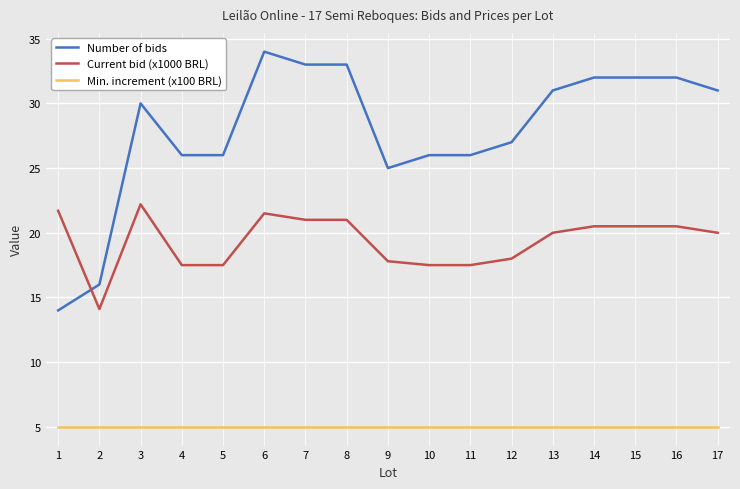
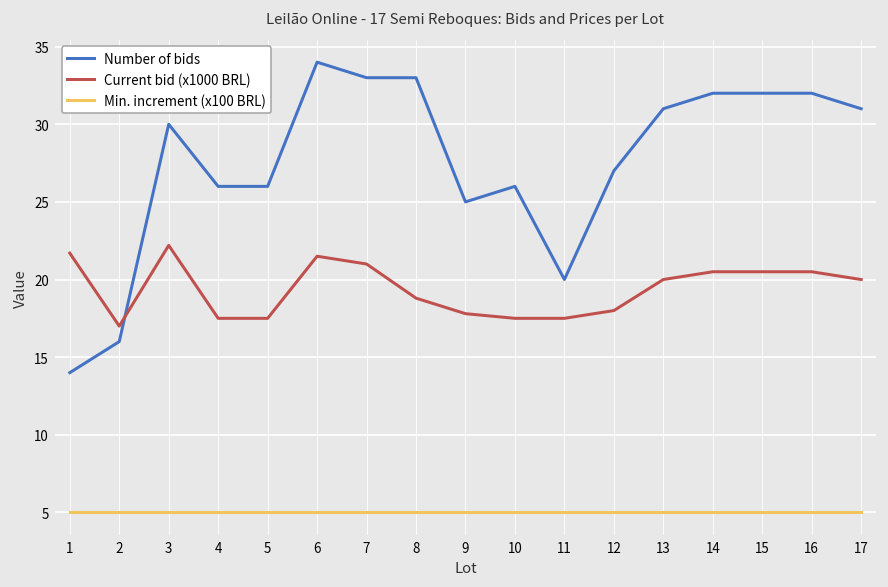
Current bid (x1000 BRL), 2: 14.1 -> 17.0
Current bid (x1000 BRL), 8: 21.0 -> 18.8
Number of bids, 11: 26 -> 20
